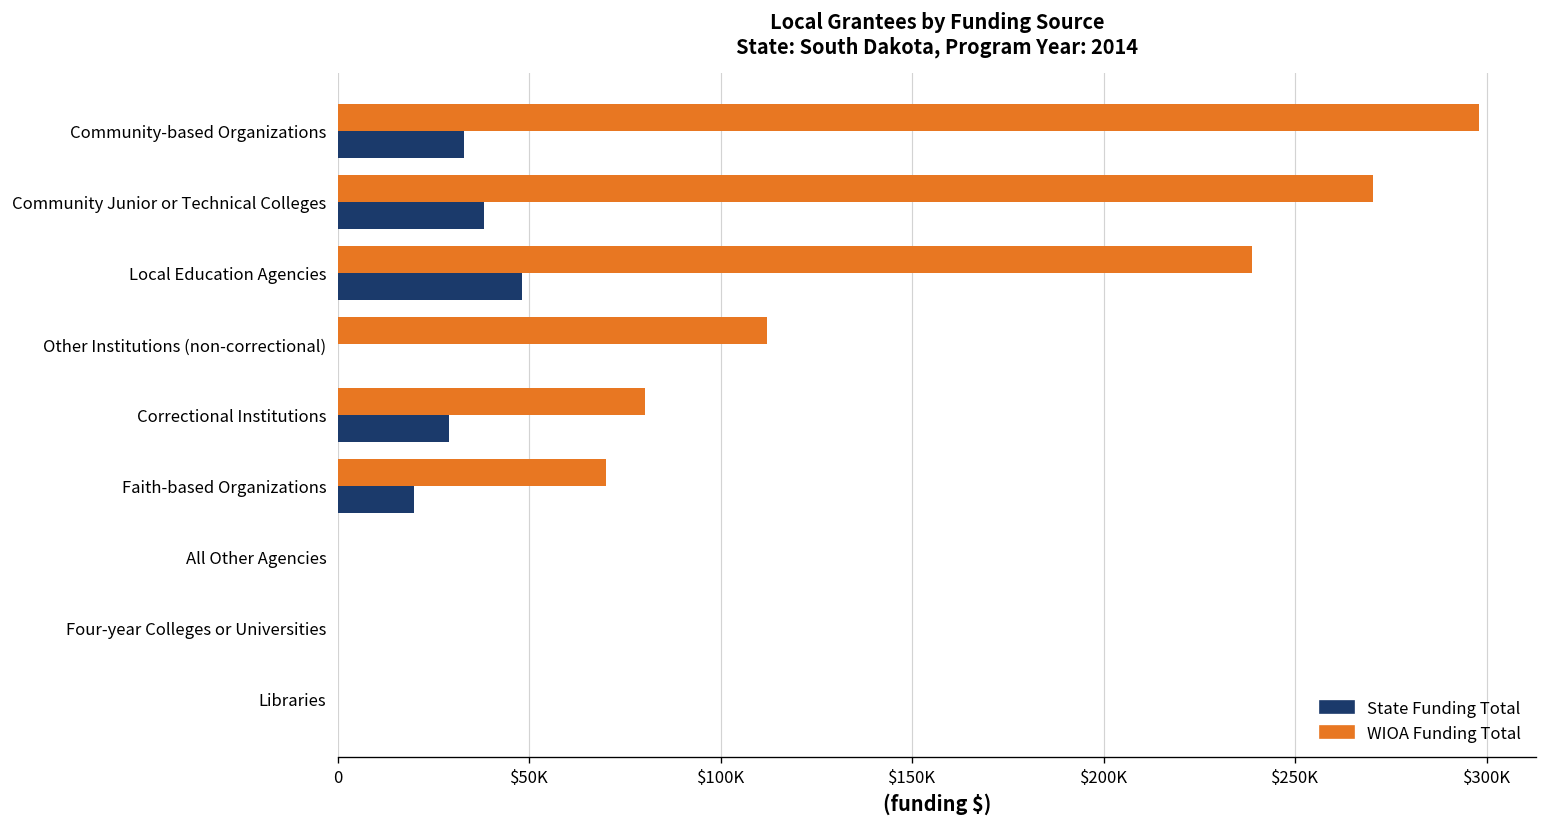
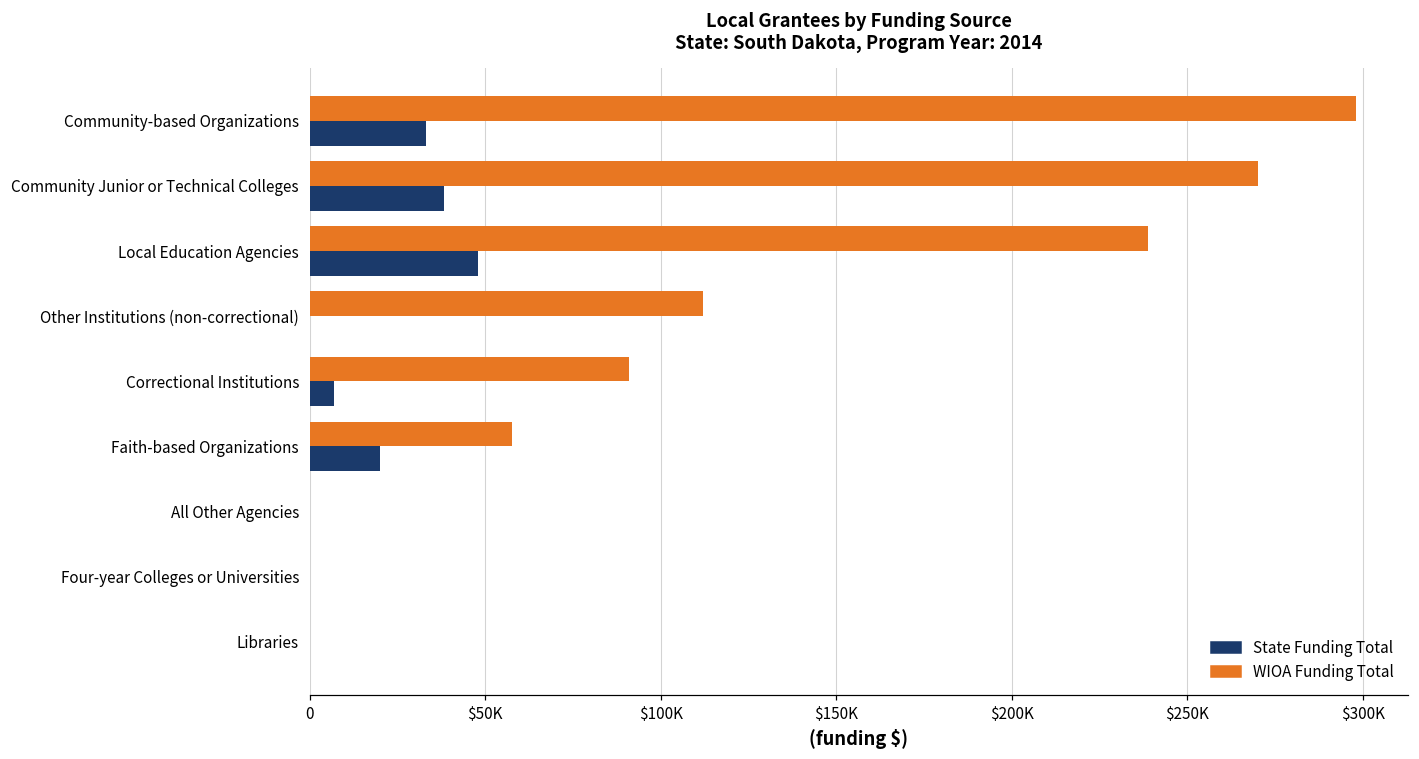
WIOA Funding Total, Correctional Institutions: $80000 -> $91000
State Funding Total, Correctional Institutions: $29000 -> $7000
WIOA Funding Total, Faith-based Organizations: $70000 -> $58000
